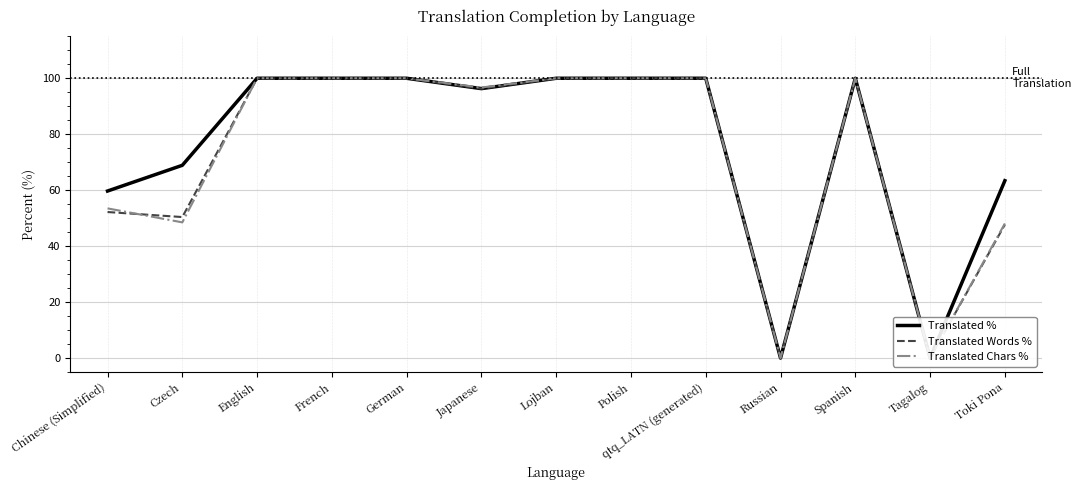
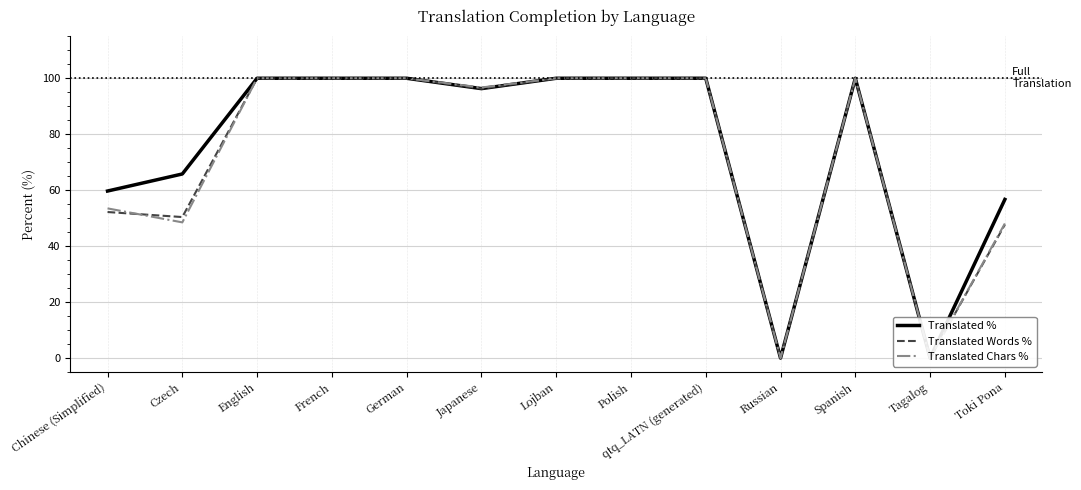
Translated %, Czech: 69 -> 66
Translated %, Toki Pona: 63 -> 57
